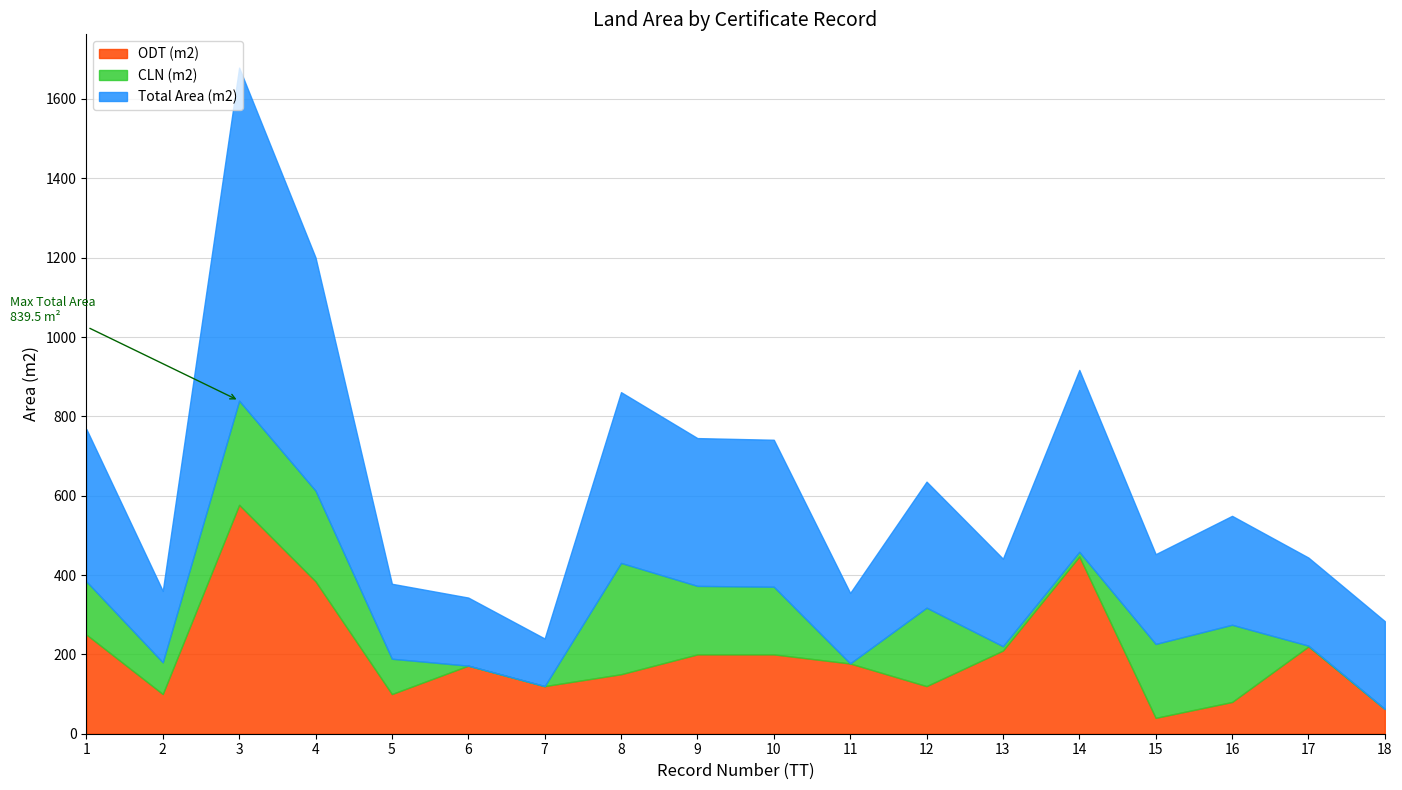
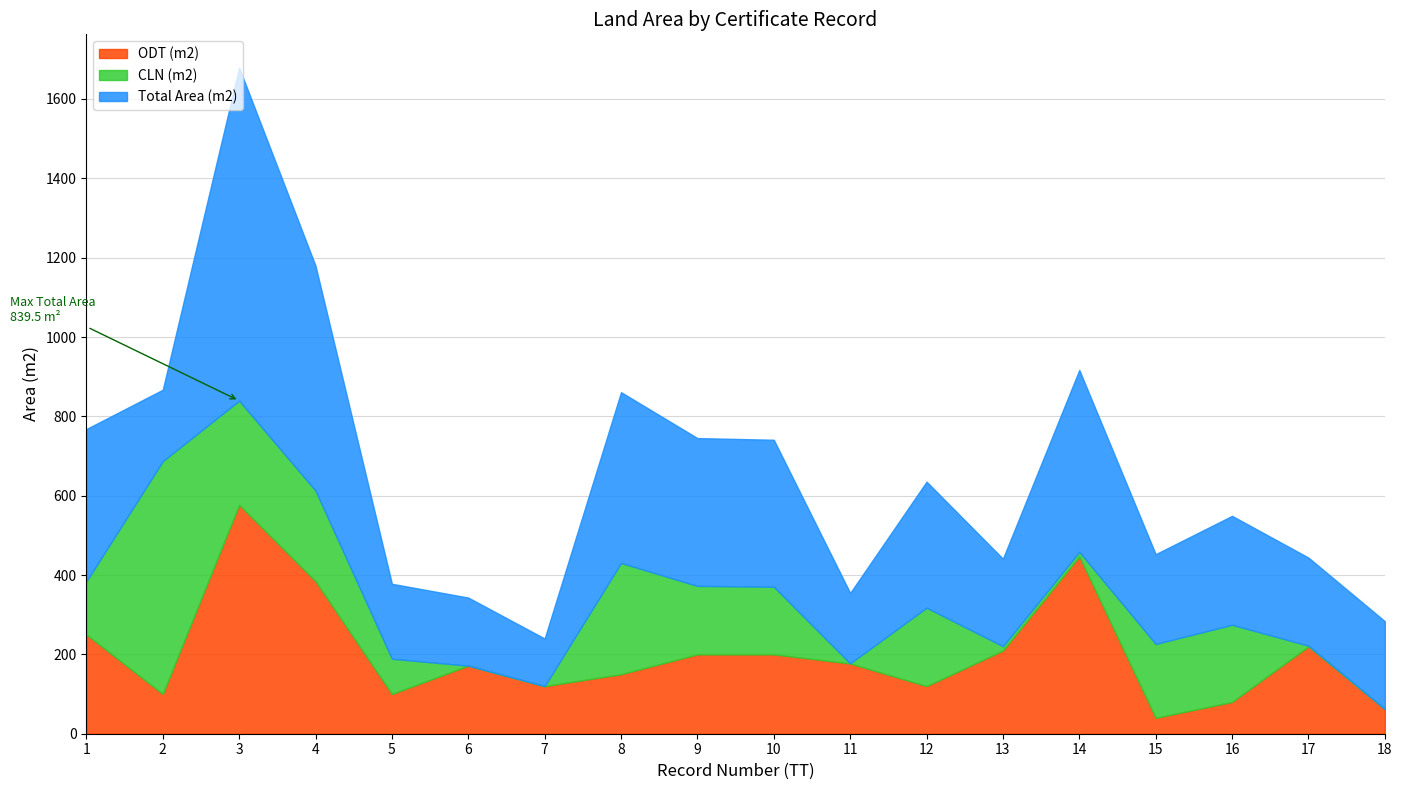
CLN (m2), 2: 80 -> 590
Total Area (m2), 4: 590 -> 570
